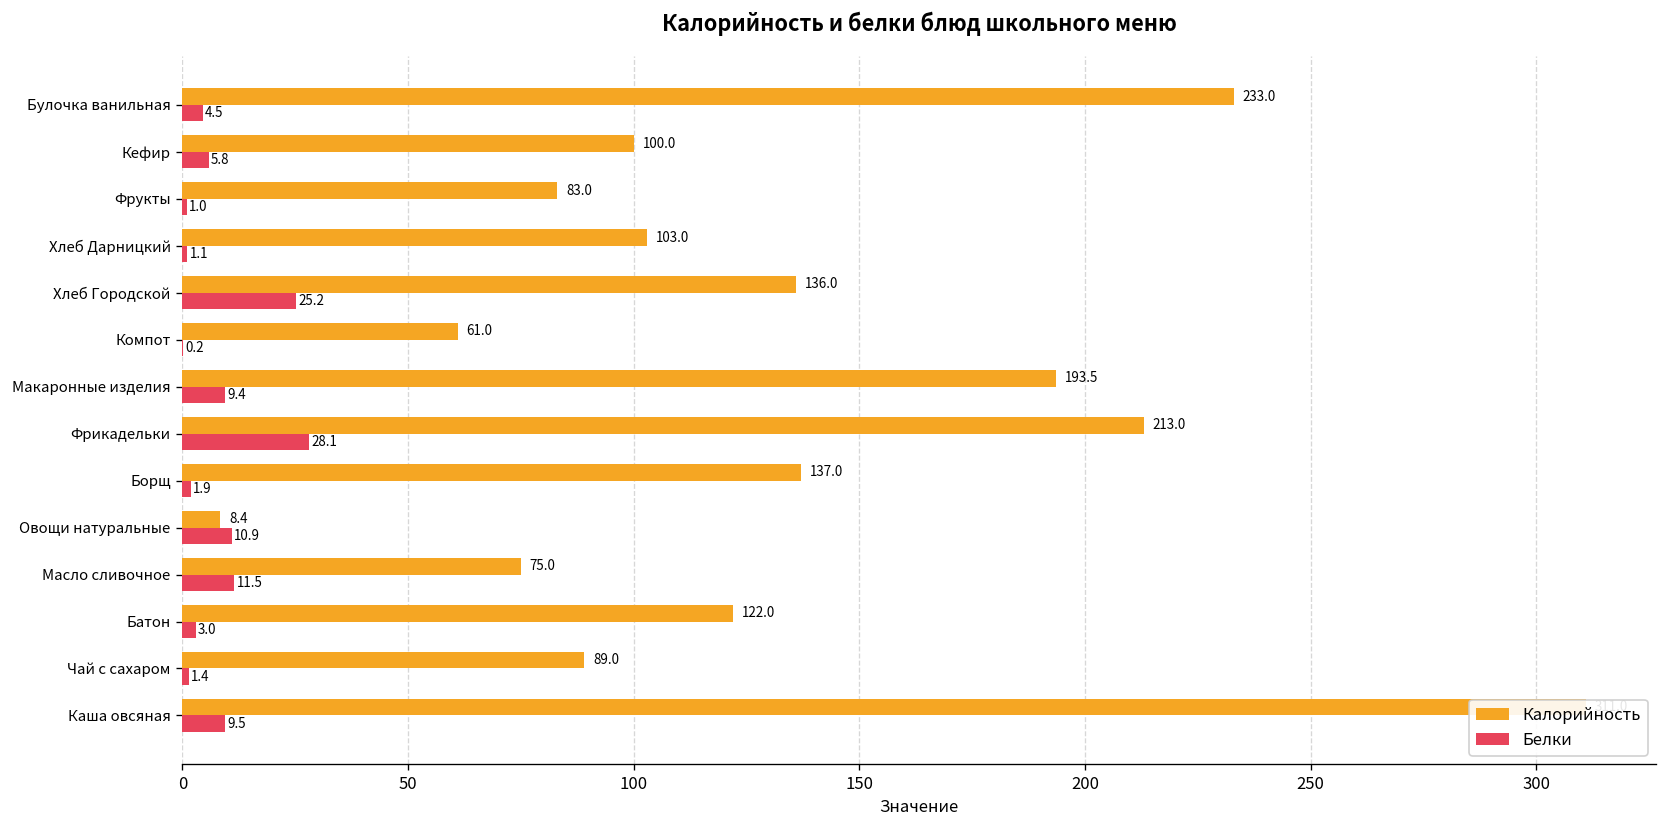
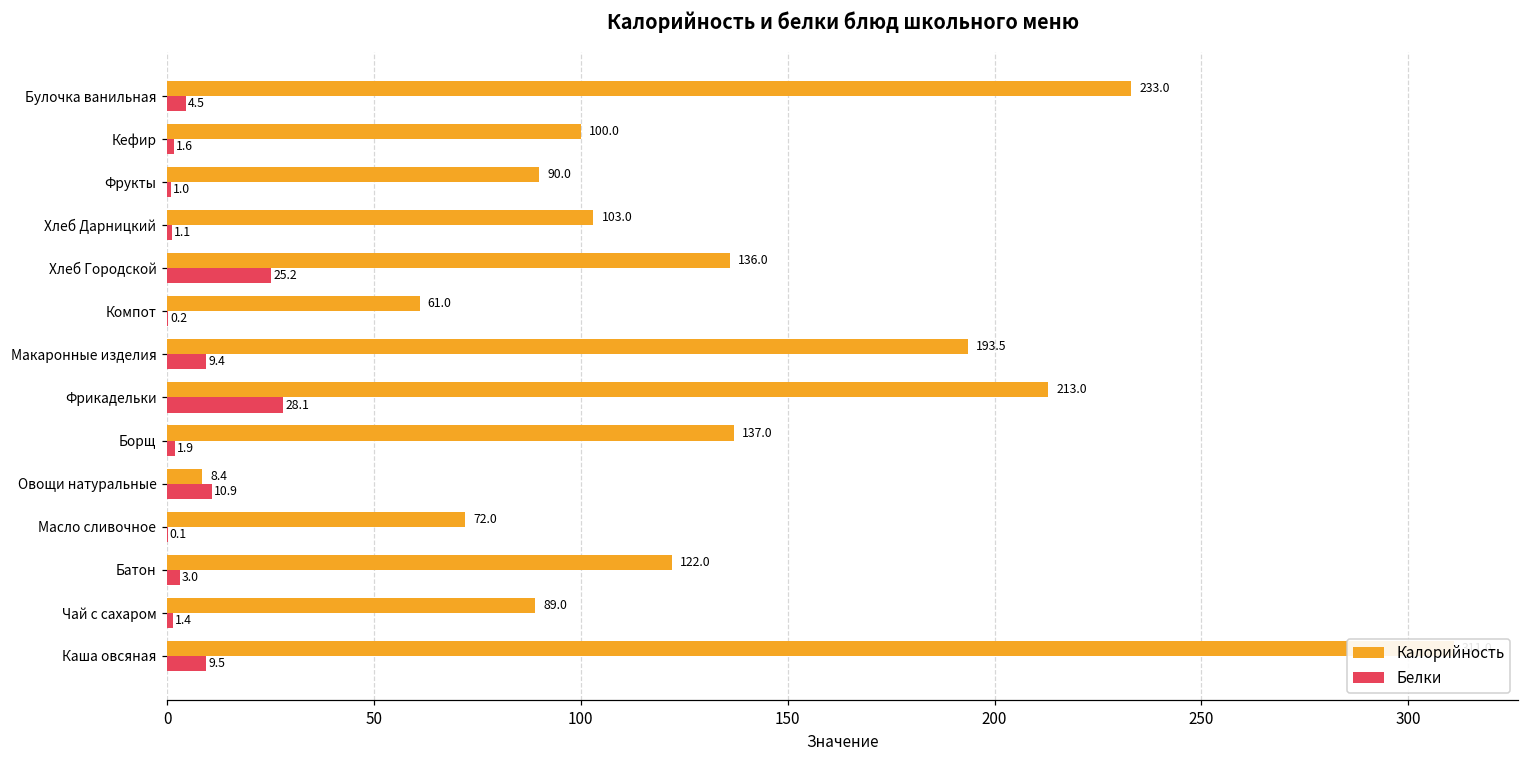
Белки, Кефир: 5.8 -> 1.6
Калорийность, Фрукты: 83.0 -> 90.0
Калорийность, Масло сливочное: 75.0 -> 72.0
Белки, Масло сливочное: 11.5 -> 0.1
